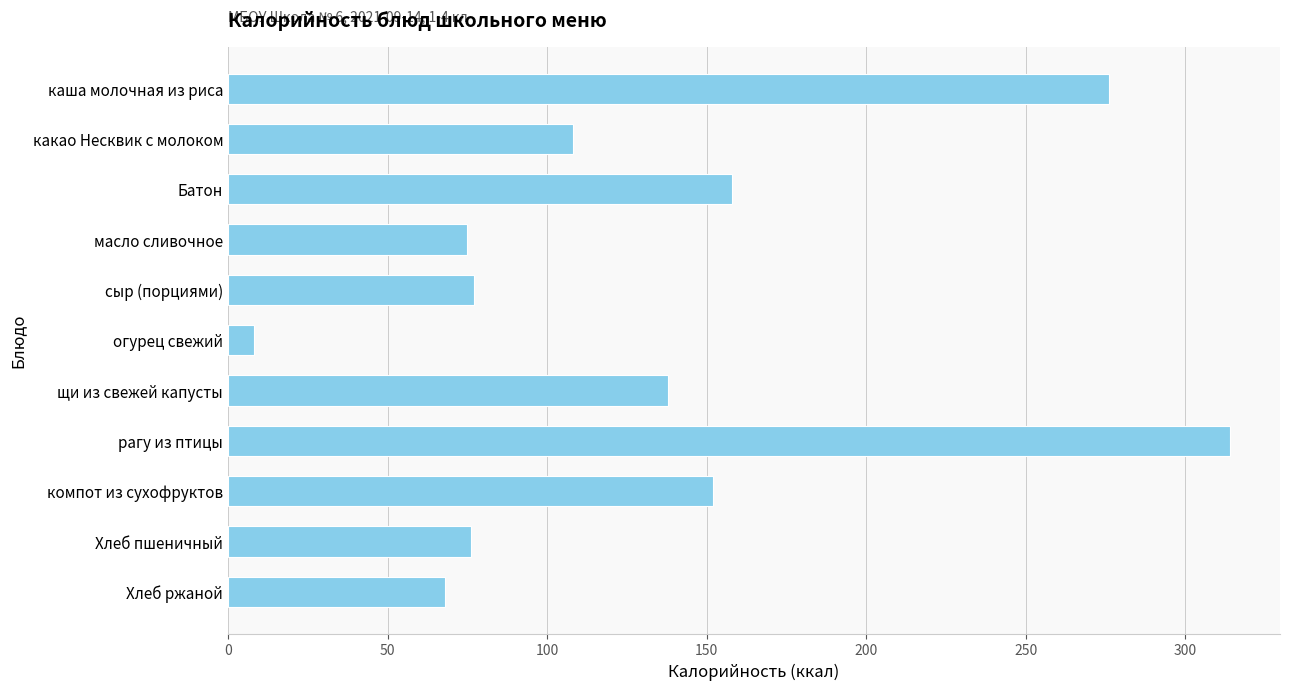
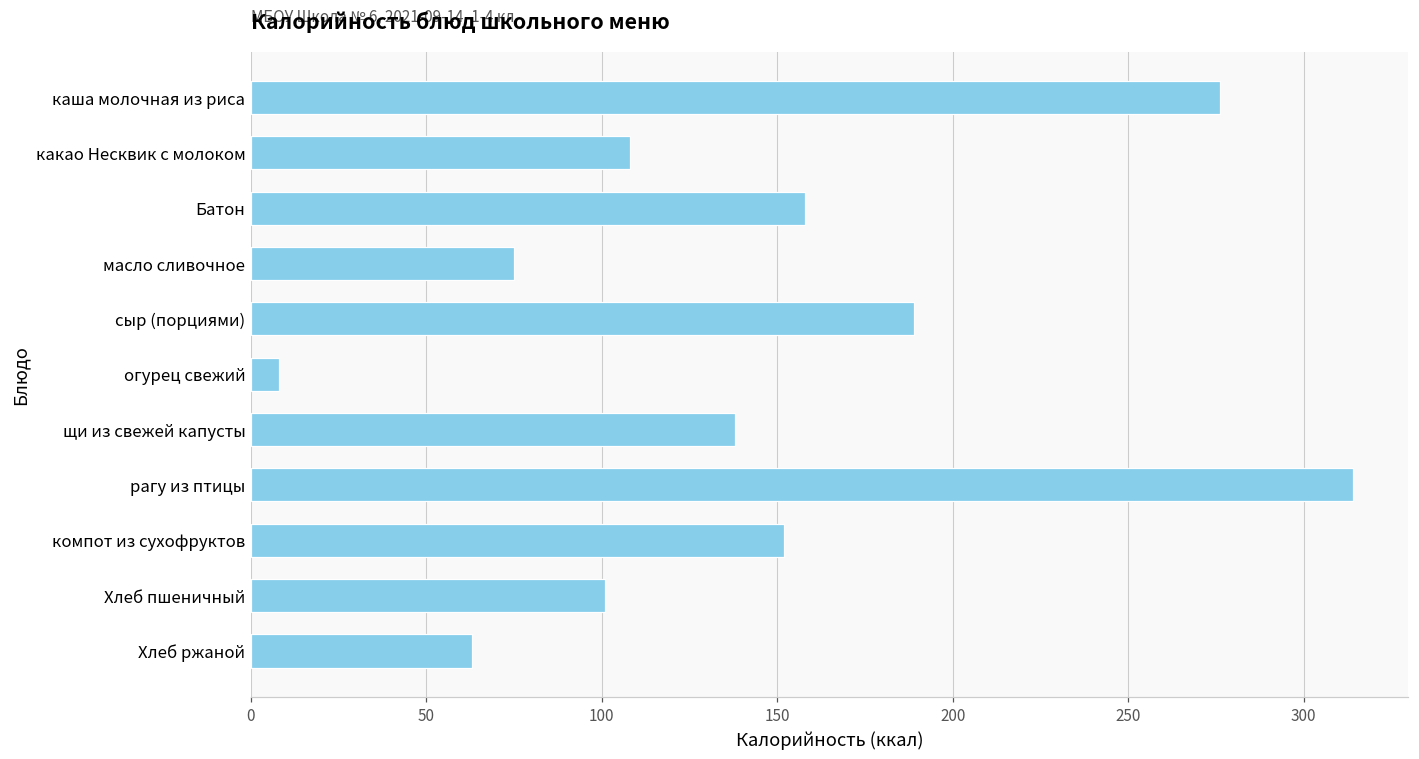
сыр (порциями): 77 -> 189
Хлеб пшеничный: 76 -> 101
Хлеб ржаной: 68 -> 63
